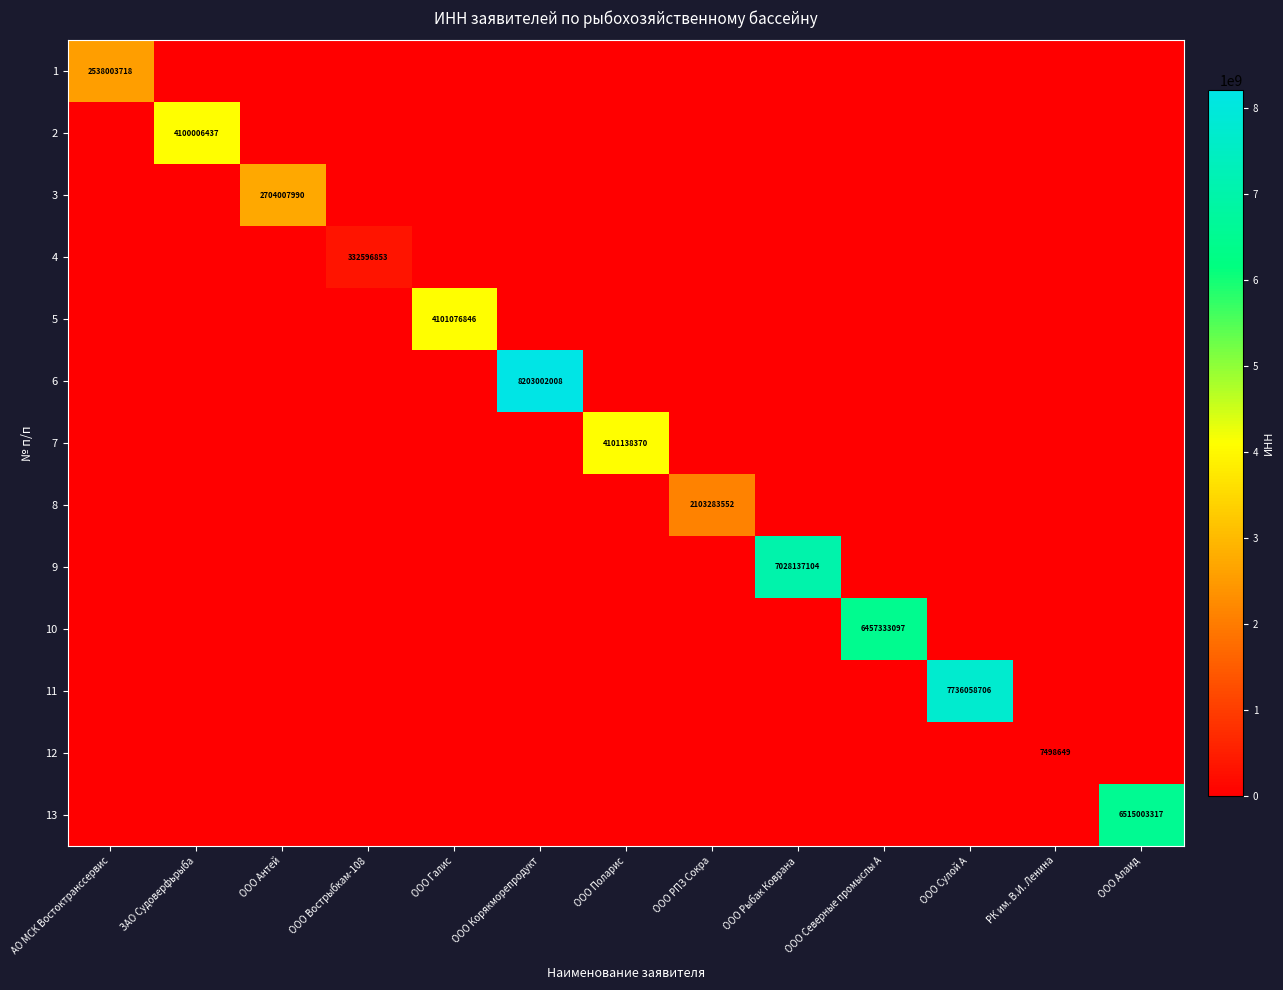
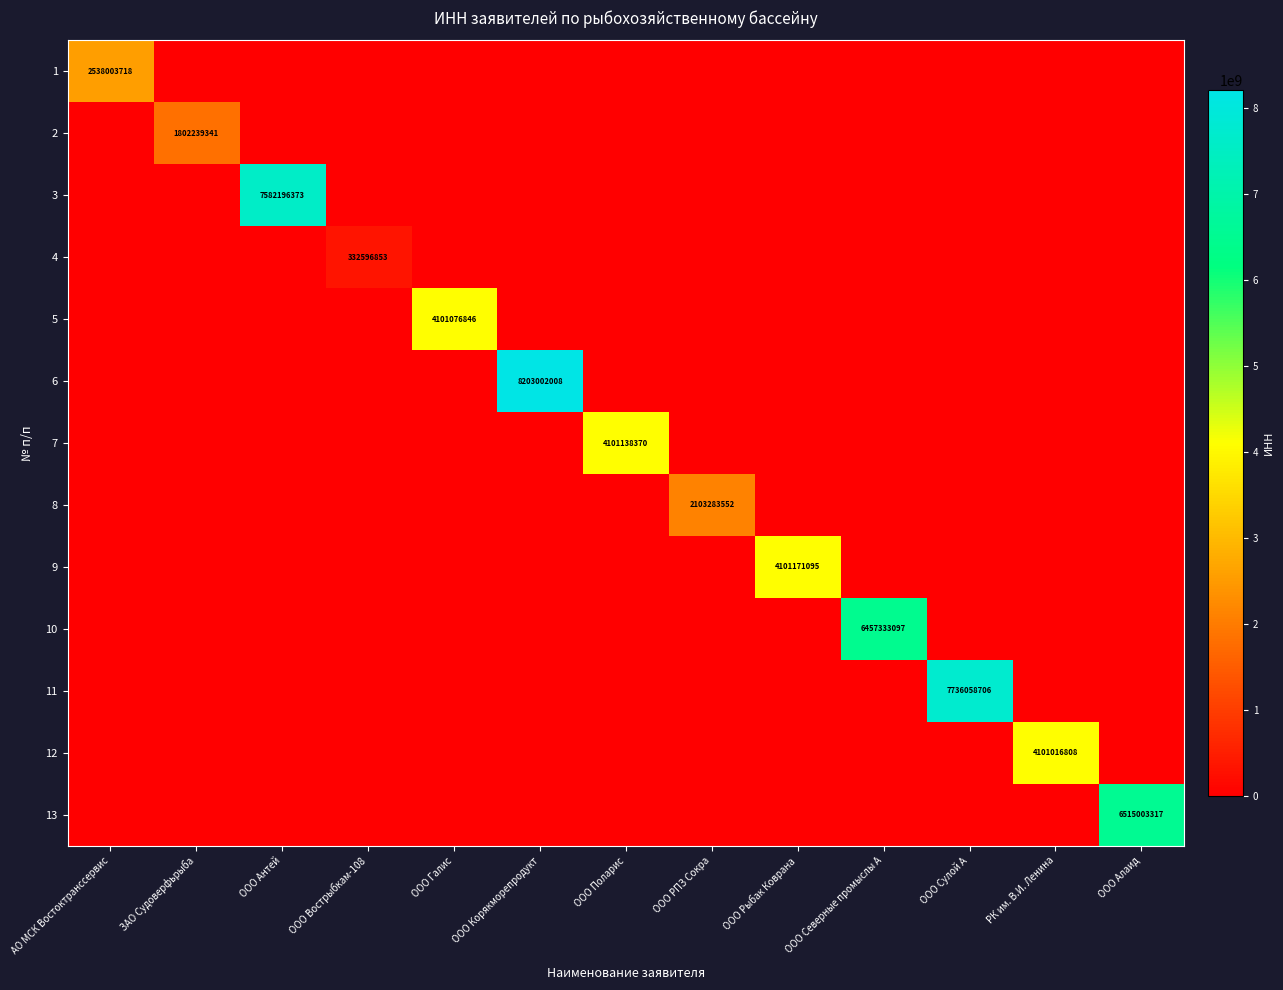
2, ЗАО Судоверфьрыба: 4100006437 -> 1802239341
3, ООО Антей: 2704007990 -> 7582196373
9, ООО Рыбак Коврана: 7028137104 -> 4101171095
12, РК им. В.И. Ленина: 7498649 -> 4101016808
